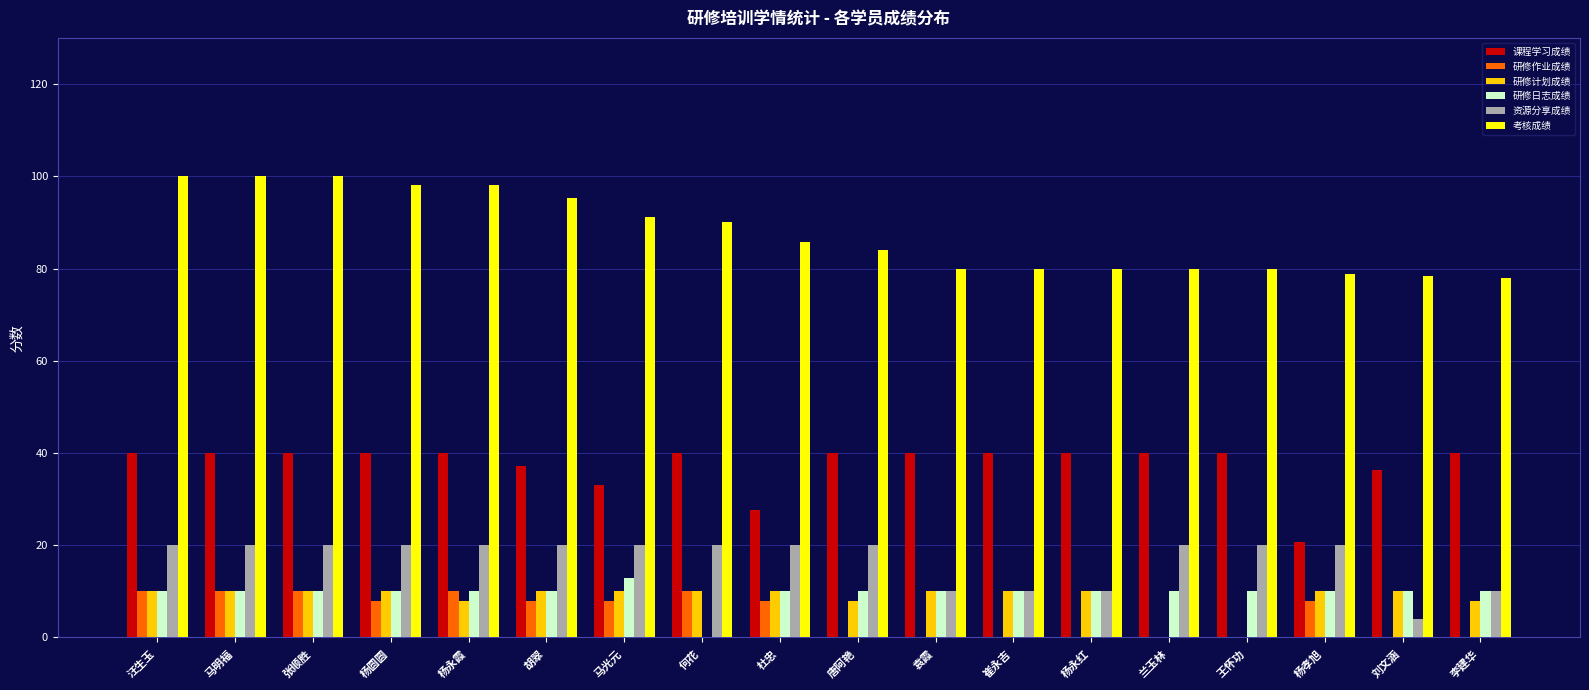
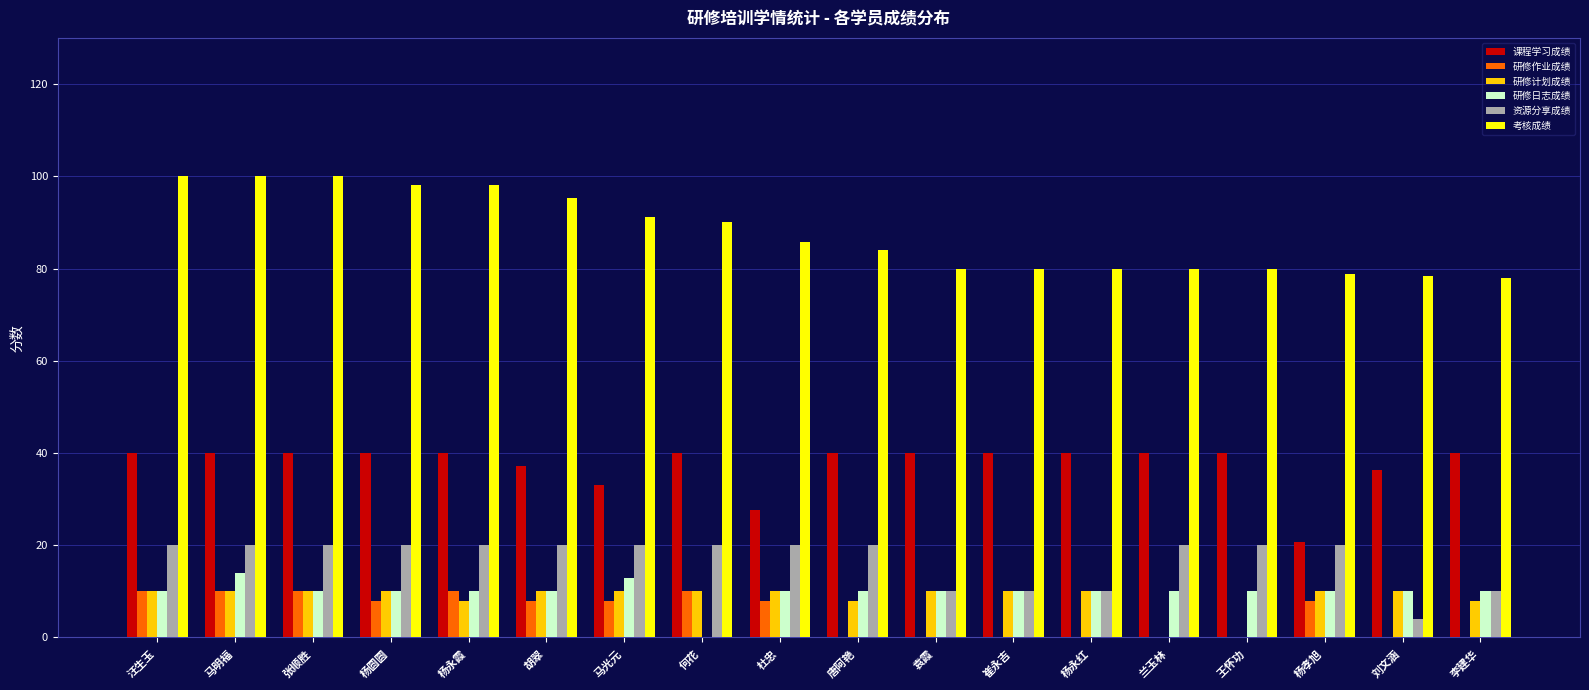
研修日志成绩, 马明福: 10 -> 14
